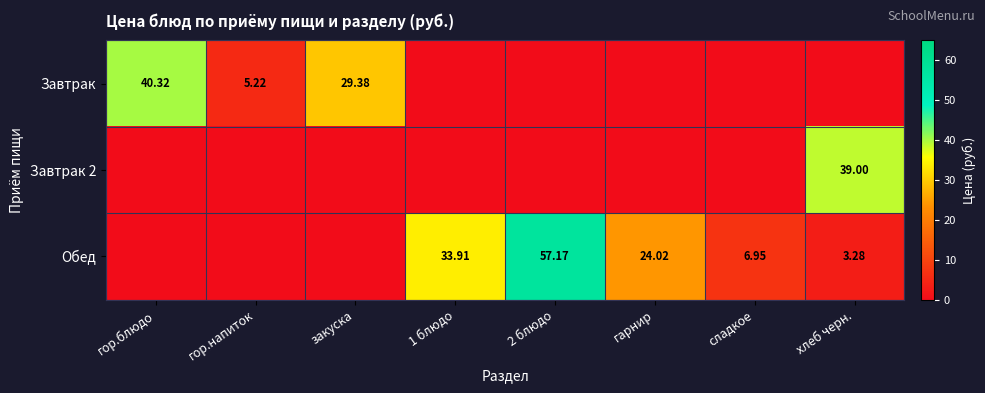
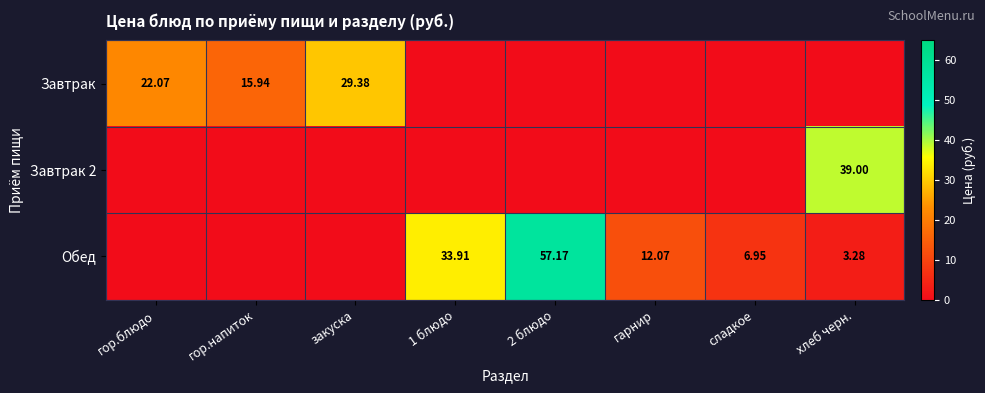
Завтрак, гор.блюдо: 40.32 -> 22.07
Завтрак, гор.напиток: 5.22 -> 15.94
Обед, гарнир: 24.02 -> 12.07
